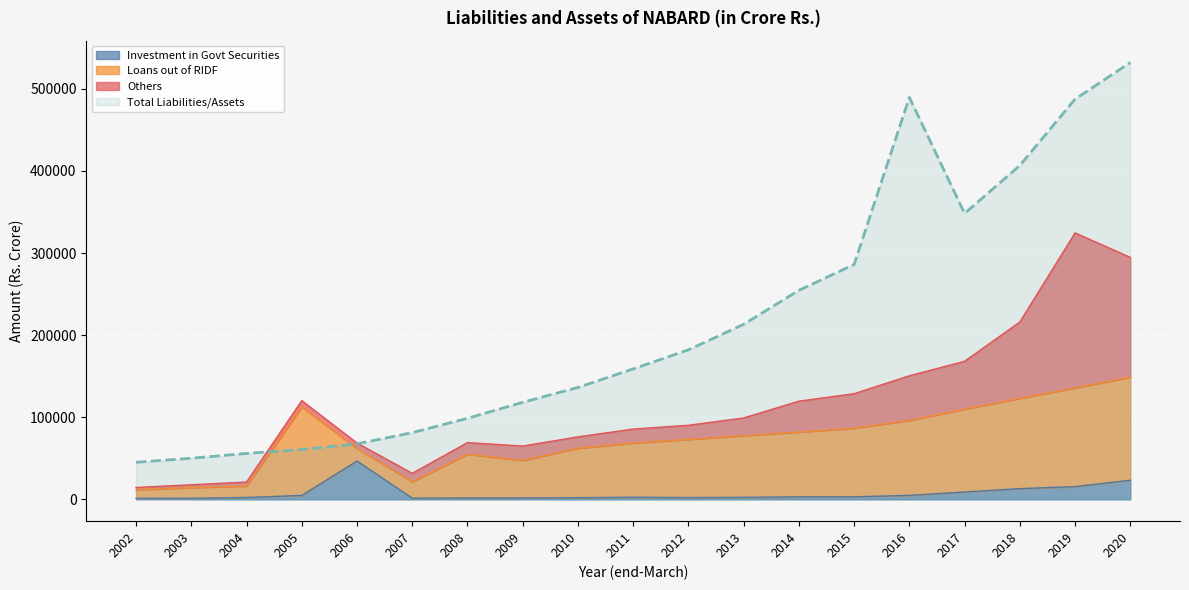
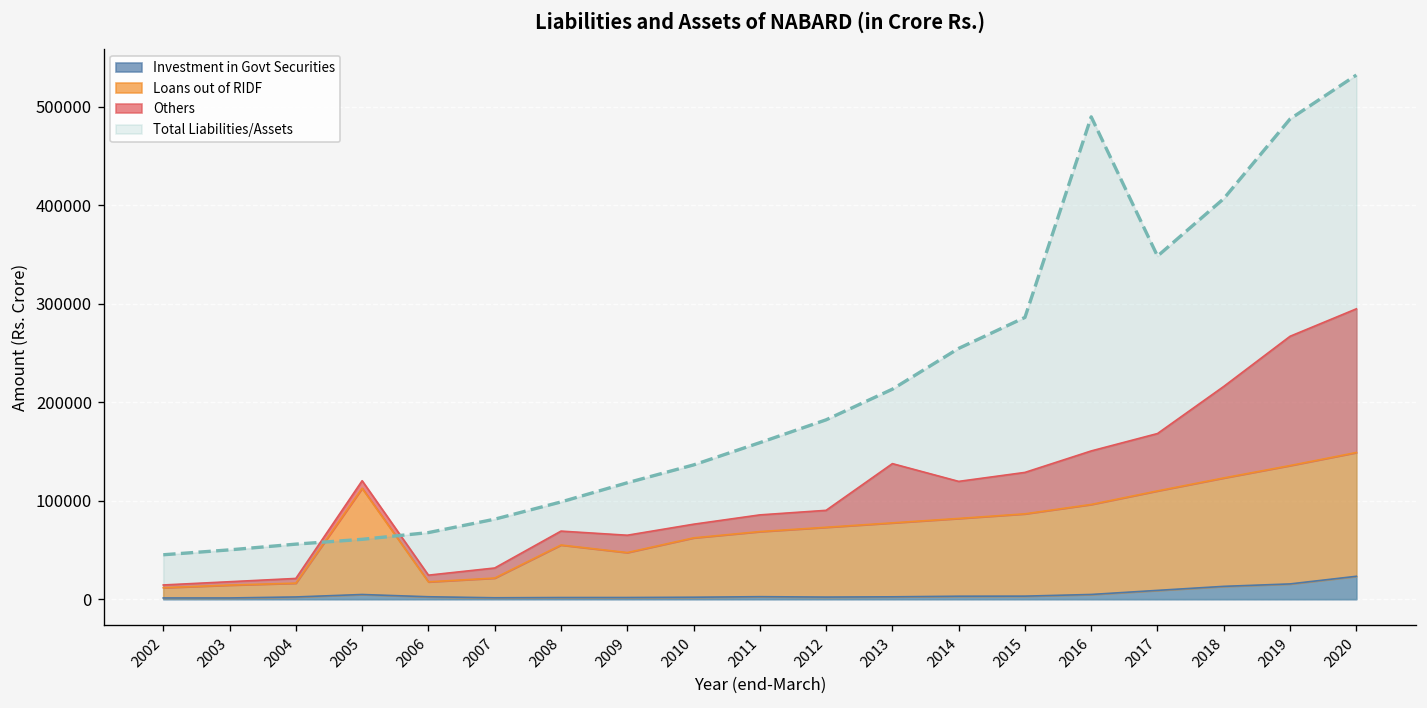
Investment in Govt Securities, 2006: 50000 -> 0
Others, 2013: 20000 -> 60000
Others, 2019: 190000 -> 130000
